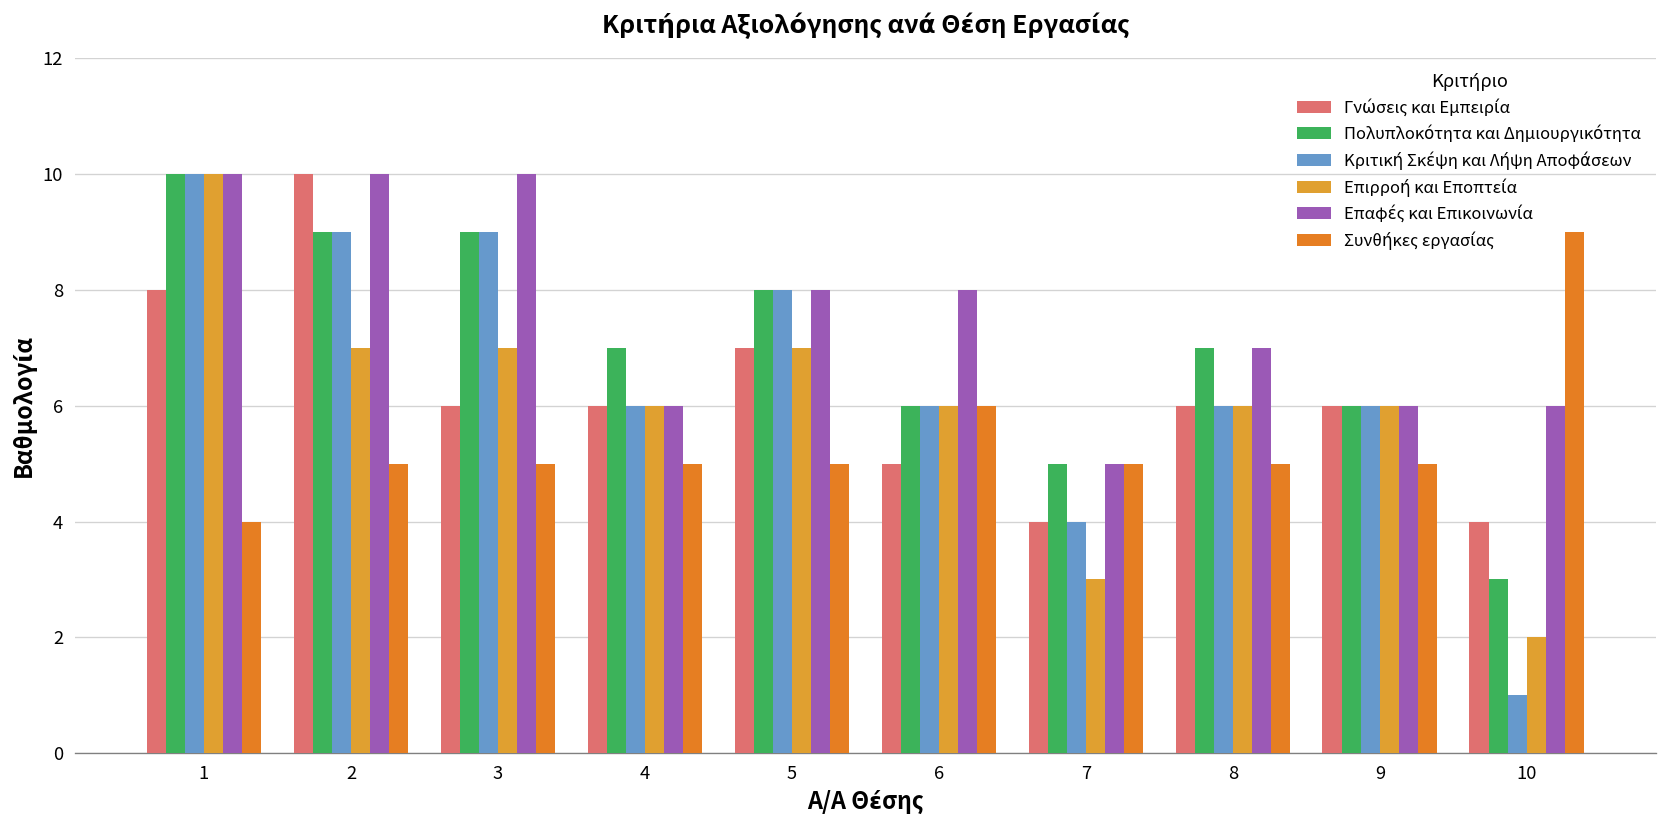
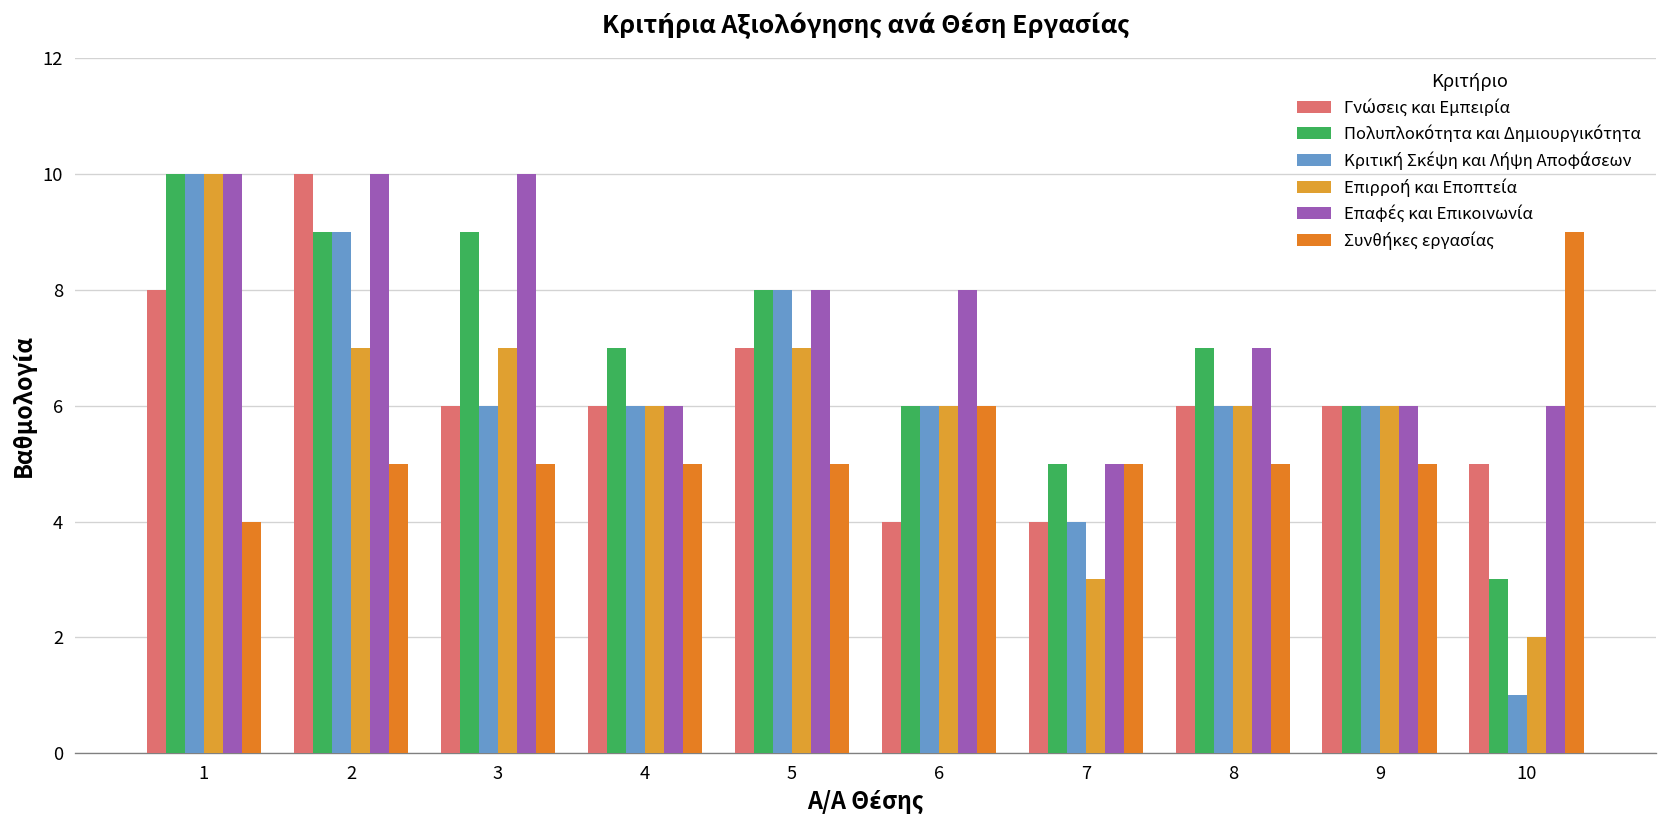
Κριτική Σκέψη και Λήψη Αποφάσεων, 3: 9 -> 6
Γνώσεις και Εμπειρία, 6: 5 -> 4
Γνώσεις και Εμπειρία, 10: 4 -> 5
